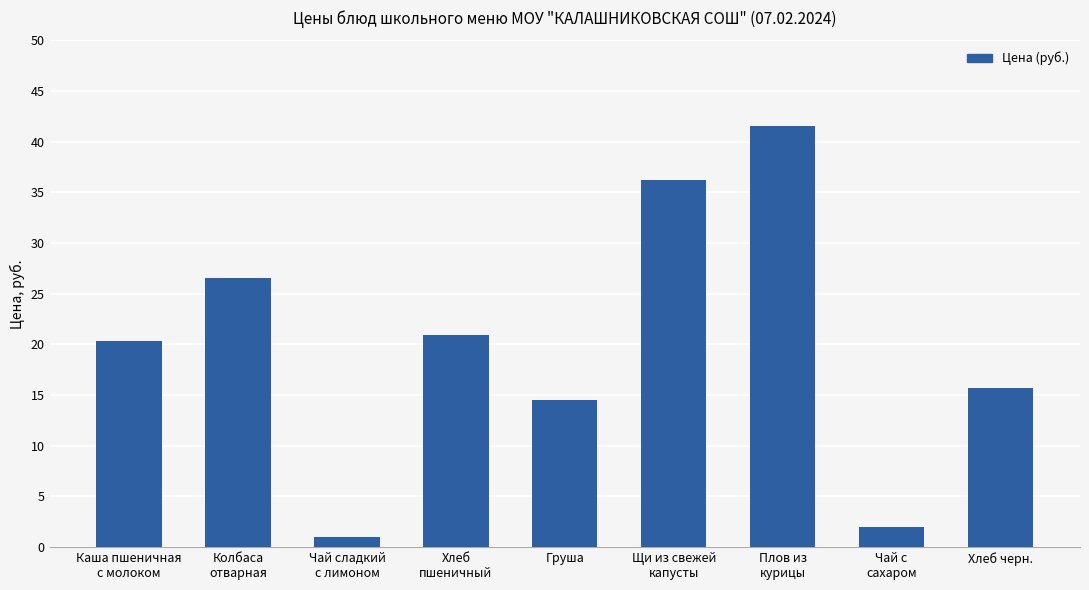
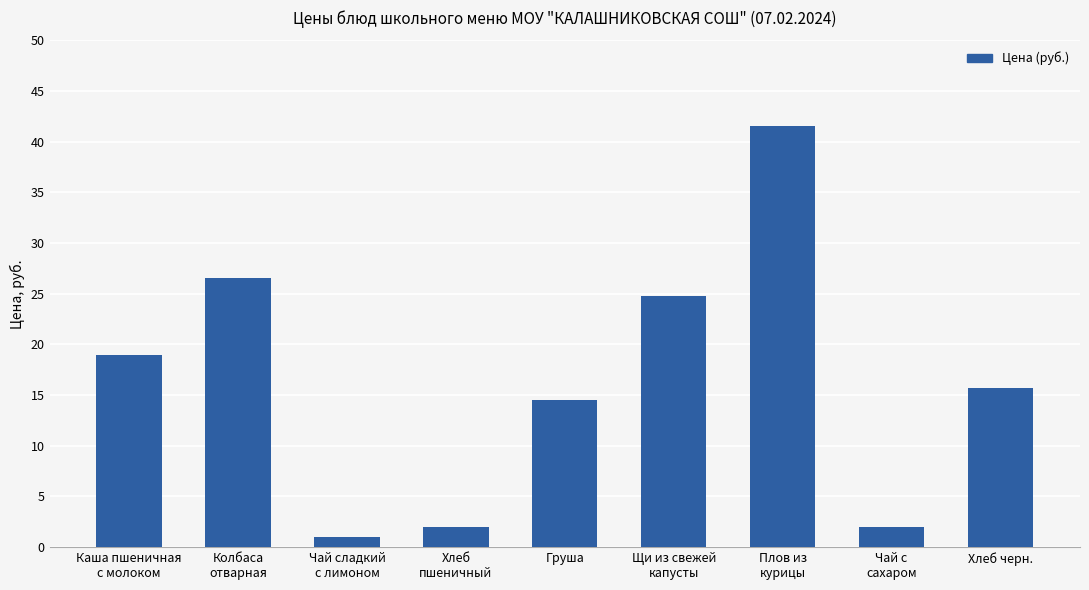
Каша пшеничная с молоком: 20.3 -> 19.0
Хлеб пшеничный: 21.0 -> 2.0
Щи из свежей капусты: 36.3 -> 24.7
